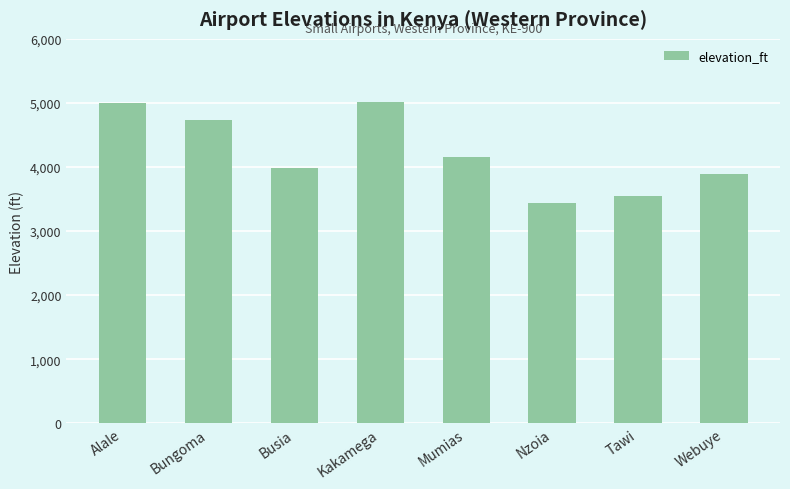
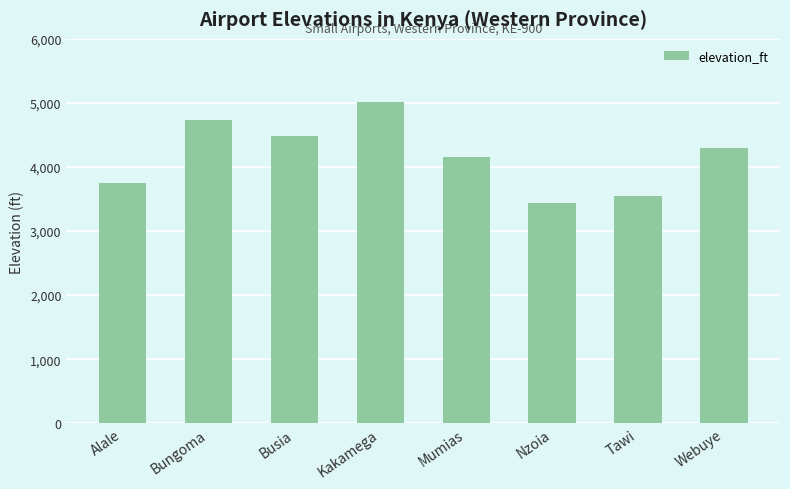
Alale: 5,000 -> 3,800
Busia: 4,000 -> 4,500
Webuye: 3,900 -> 4,300
